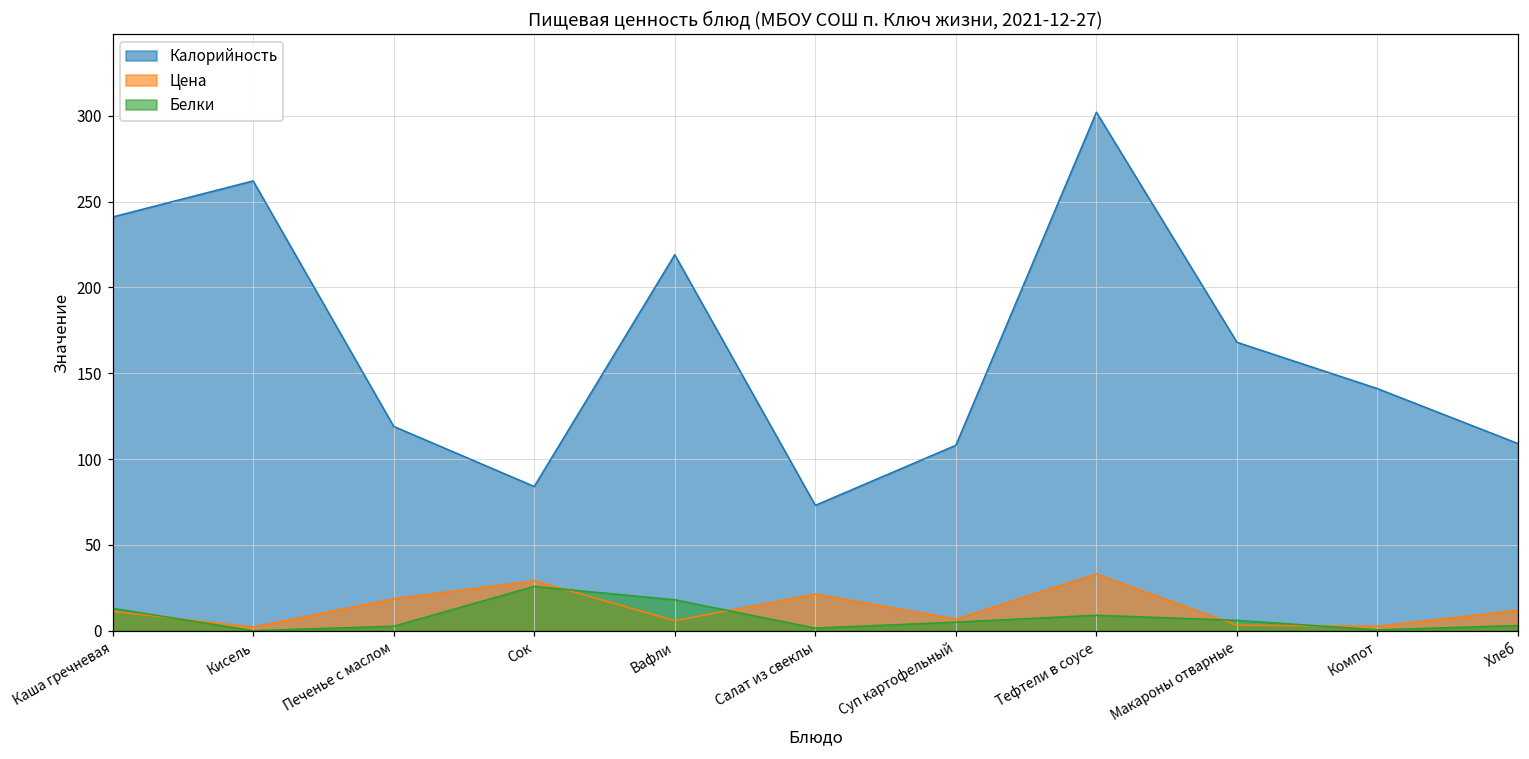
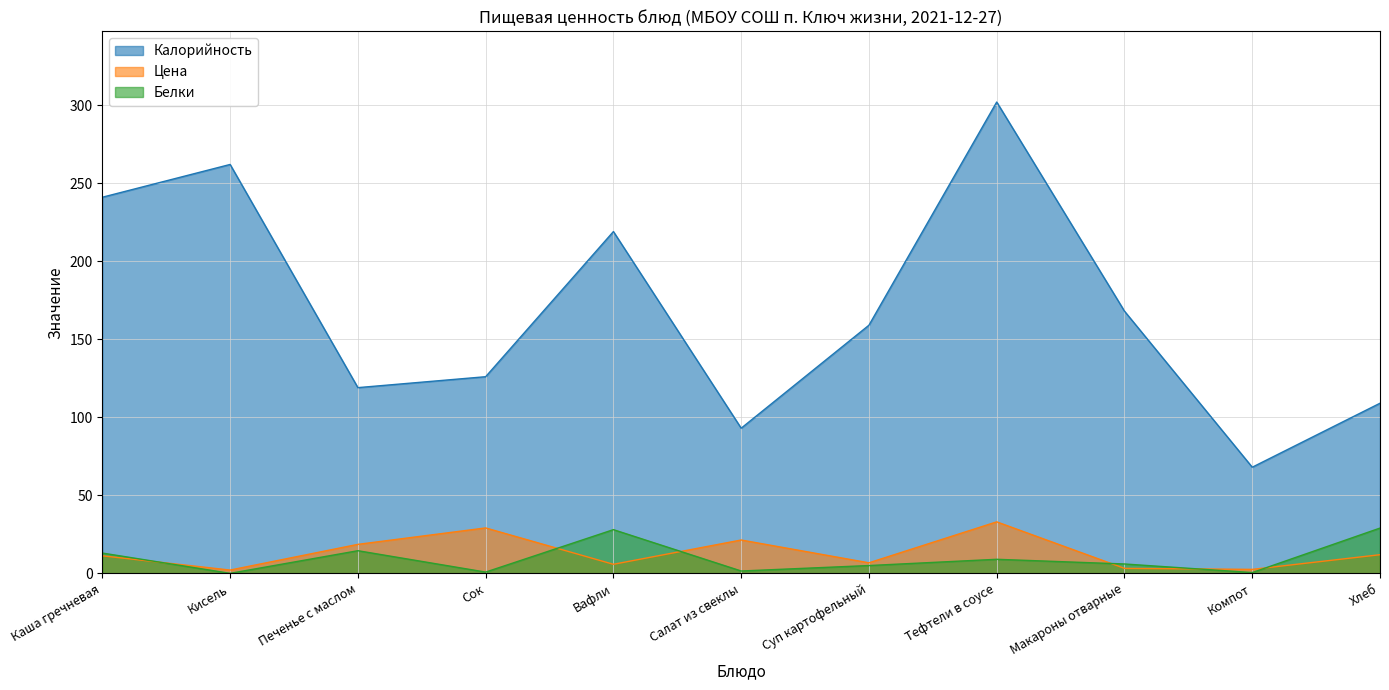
Белки, Печенье с маслом: 3 -> 15
Калорийность, Сок: 84 -> 126
Белки, Сок: 26 -> 1
Белки, Вафли: 18 -> 28
Калорийность, Салат из свеклы: 73 -> 93
Калорийность, Суп картофельный: 108 -> 159
Калорийность, Компот: 141 -> 68
Белки, Хлеб: 3 -> 29
